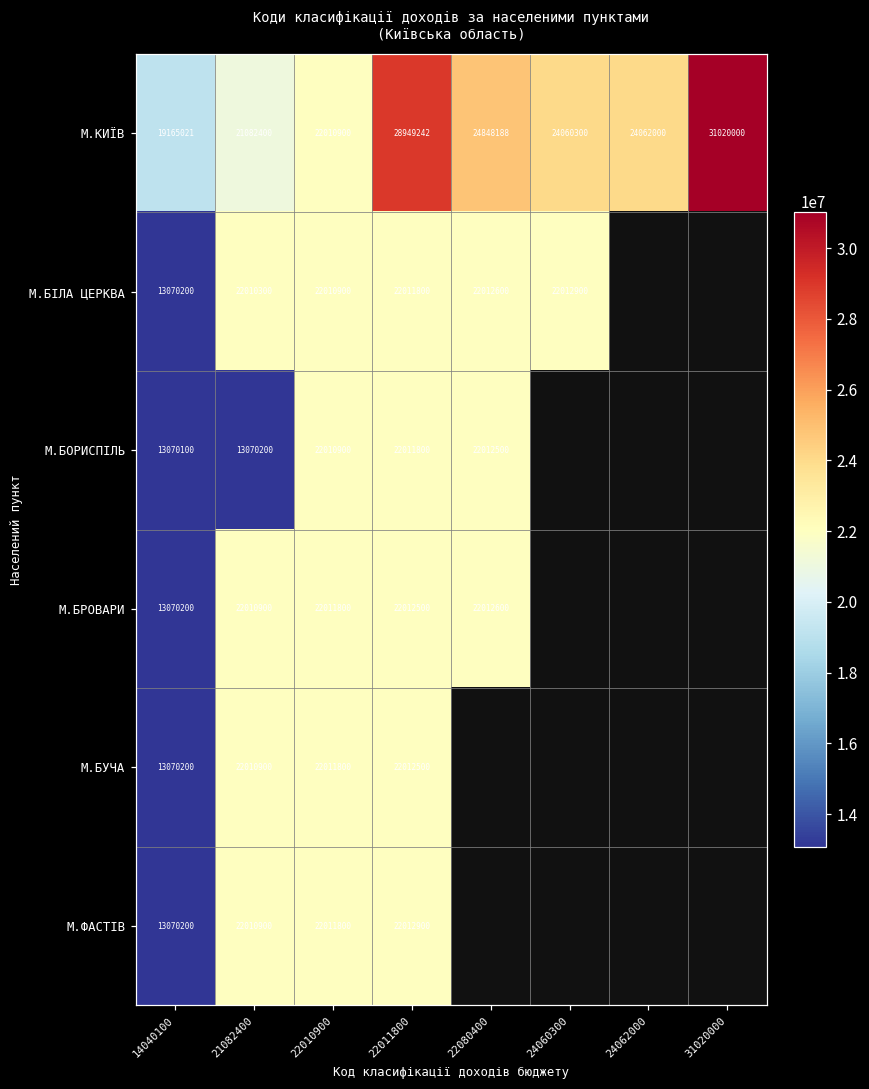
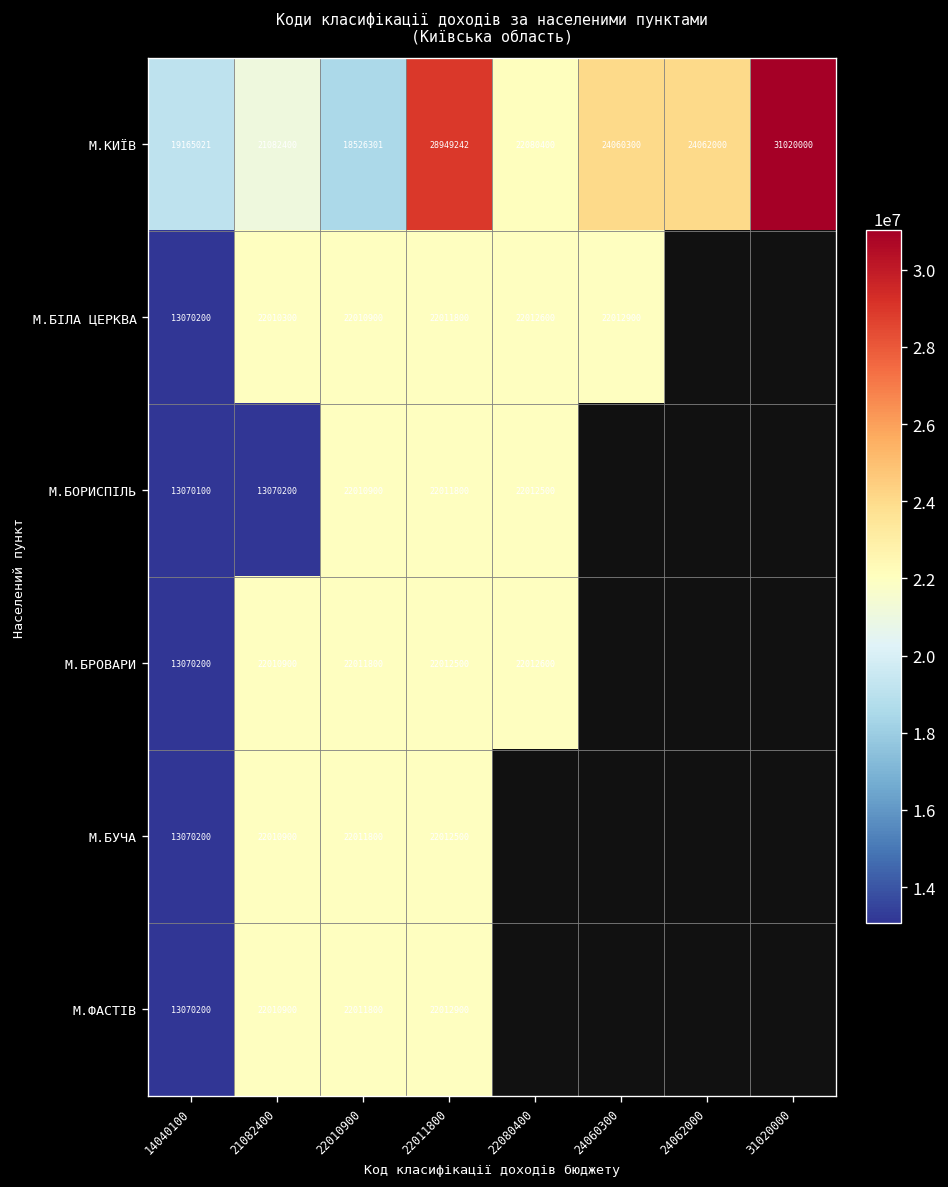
М.КИЇВ, 22010900: 22010900 -> 18526301
М.КИЇВ, 22080400: 24848188 -> 22080400
